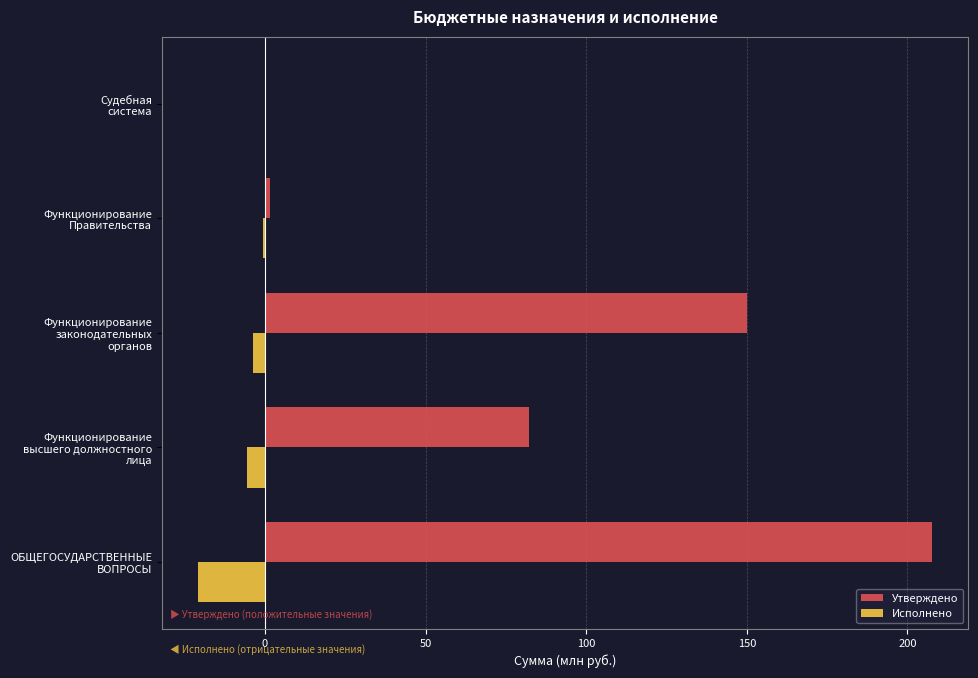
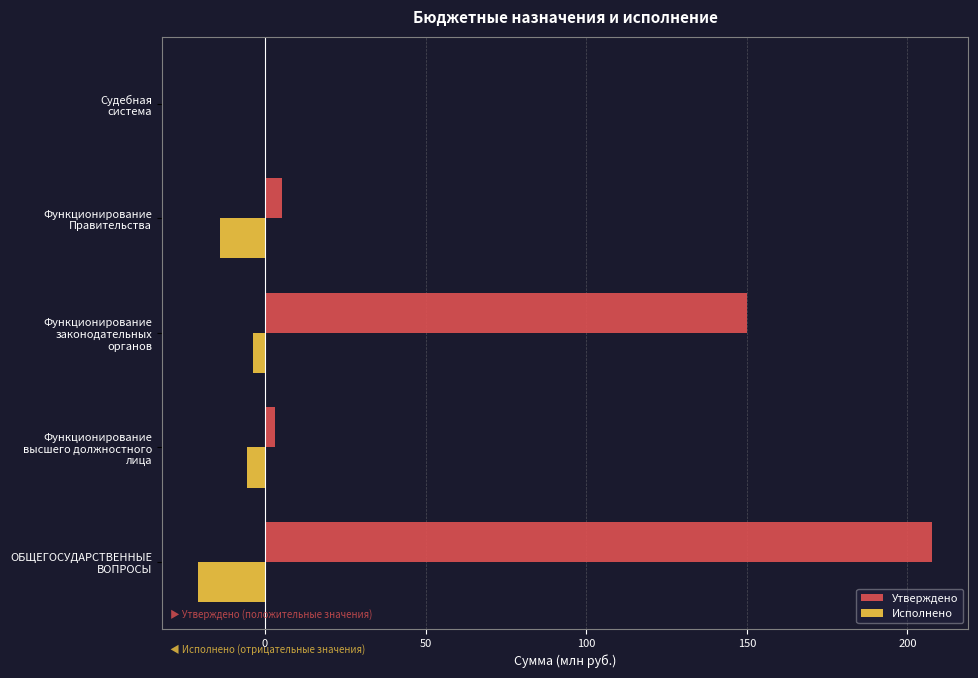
Утверждено, Функционирование Правительства: 2 -> 5
Исполнено, Функционирование Правительства: -1 -> -14
Утверждено, Функционирование высшего должностного лица: 82 -> 3
